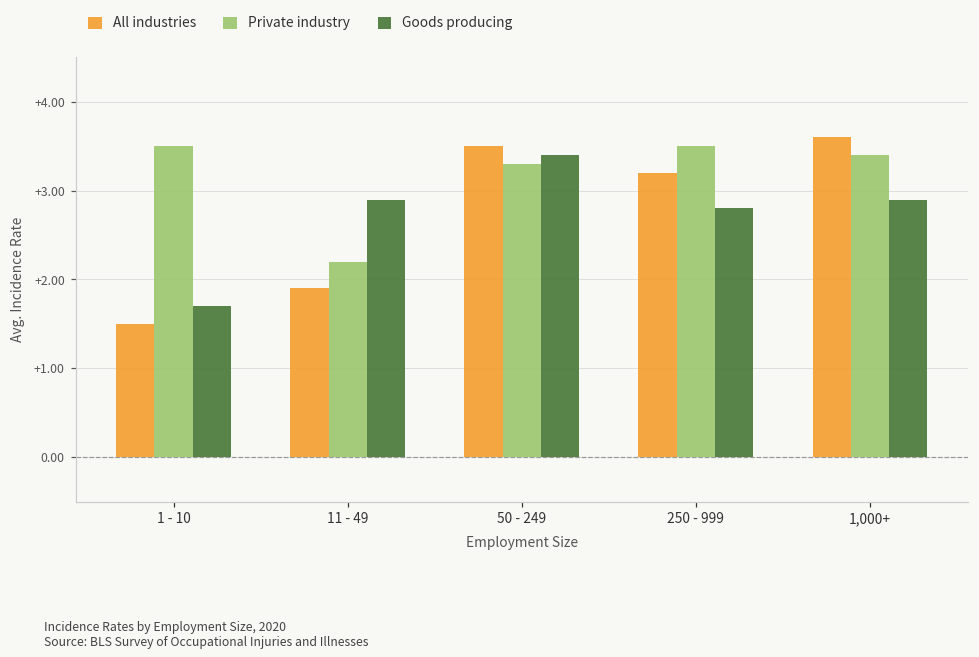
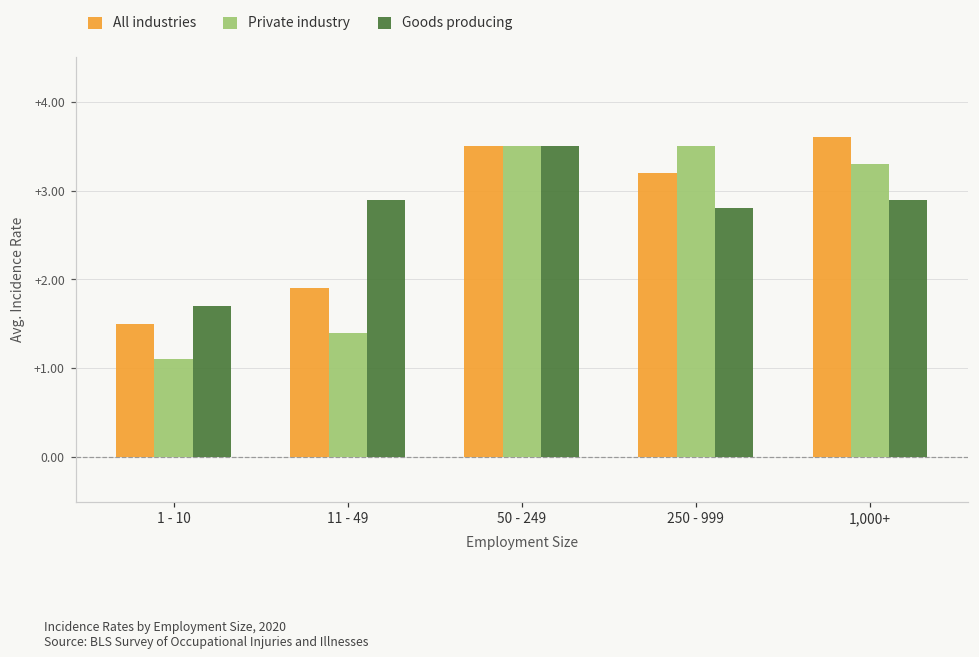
Private industry, 1 - 10: +3.5 -> +1.1
Private industry, 11 - 49: +2.2 -> +1.4
Private industry, 50 - 249: +3.3 -> +3.5
Goods producing, 50 - 249: +3.4 -> +3.5
Private industry, 1,000+: +3.4 -> +3.3
